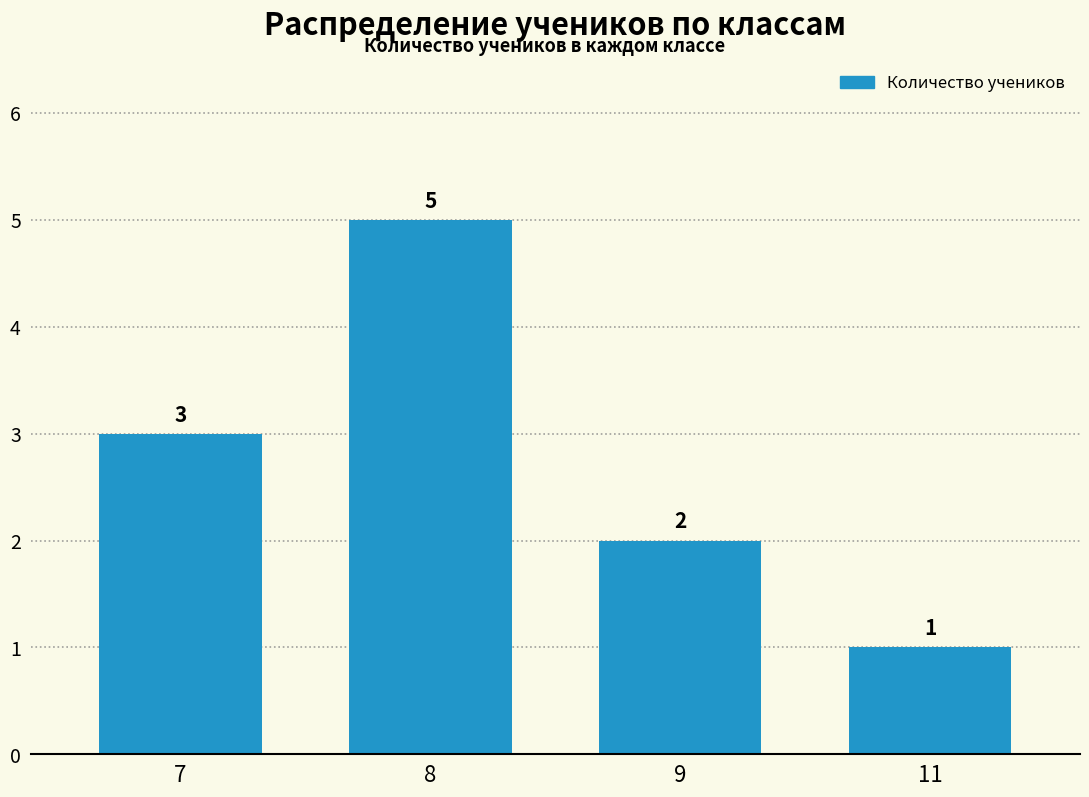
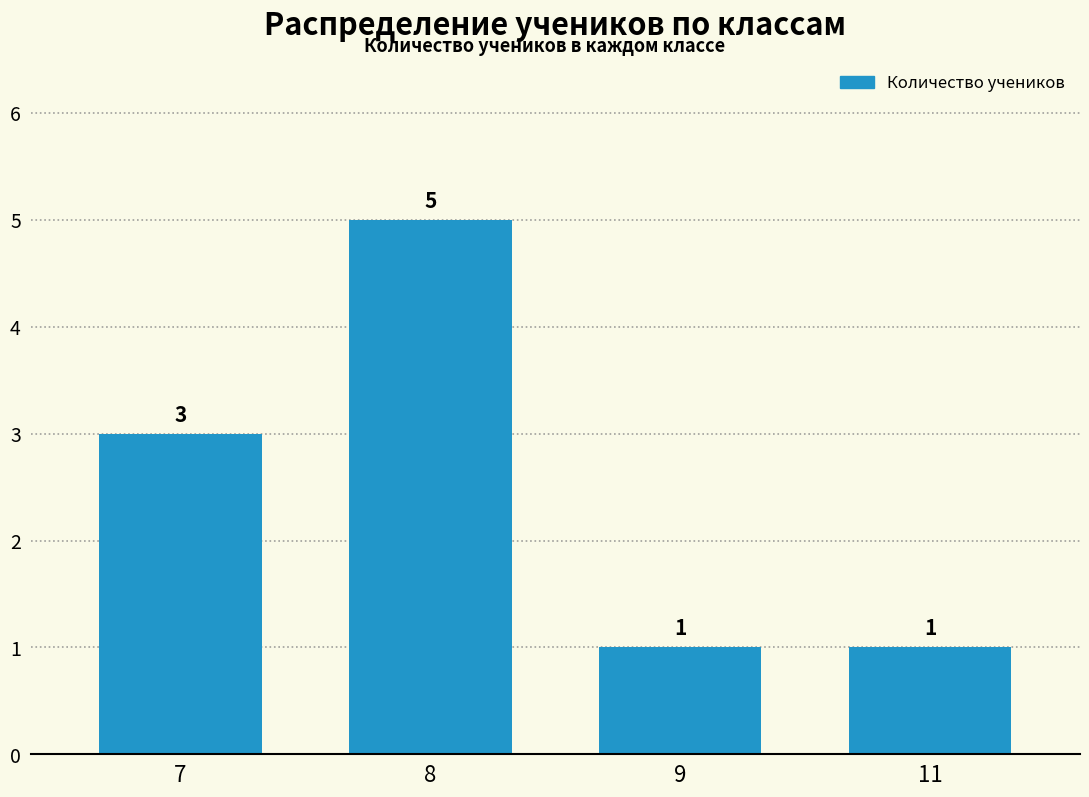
9: 2 -> 1
